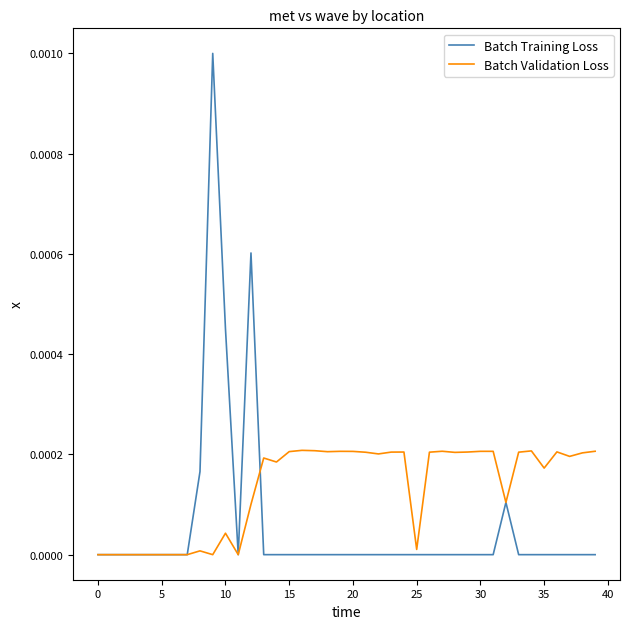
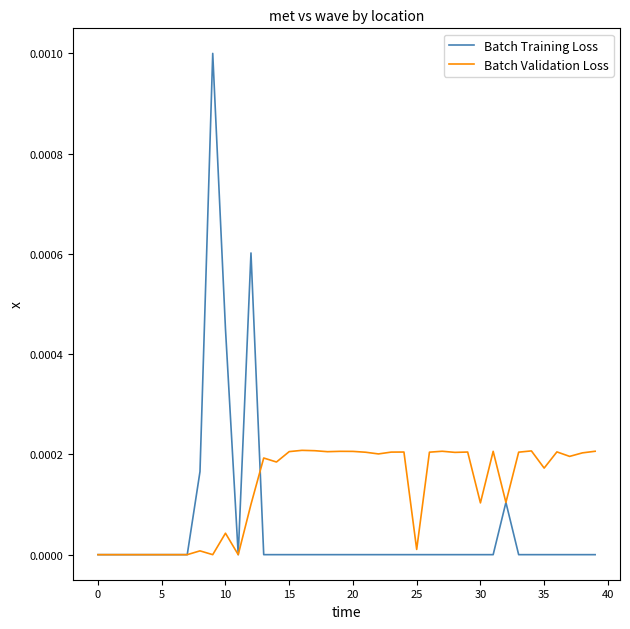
Batch Validation Loss, 30: 0.00021 -> 0.00010
